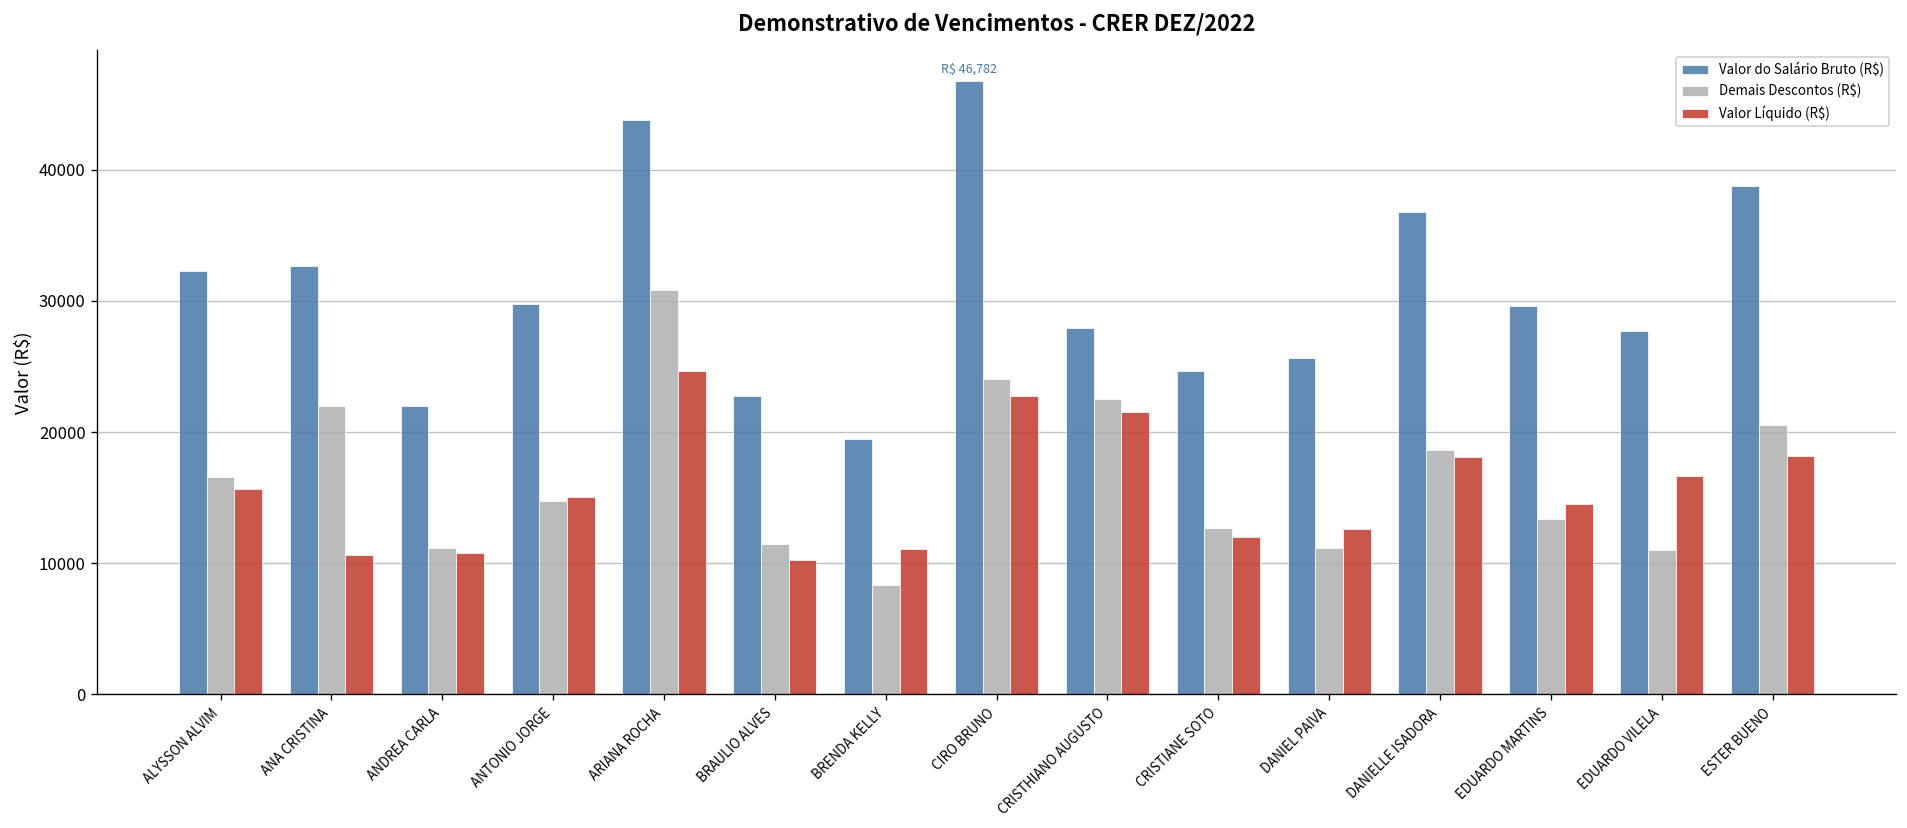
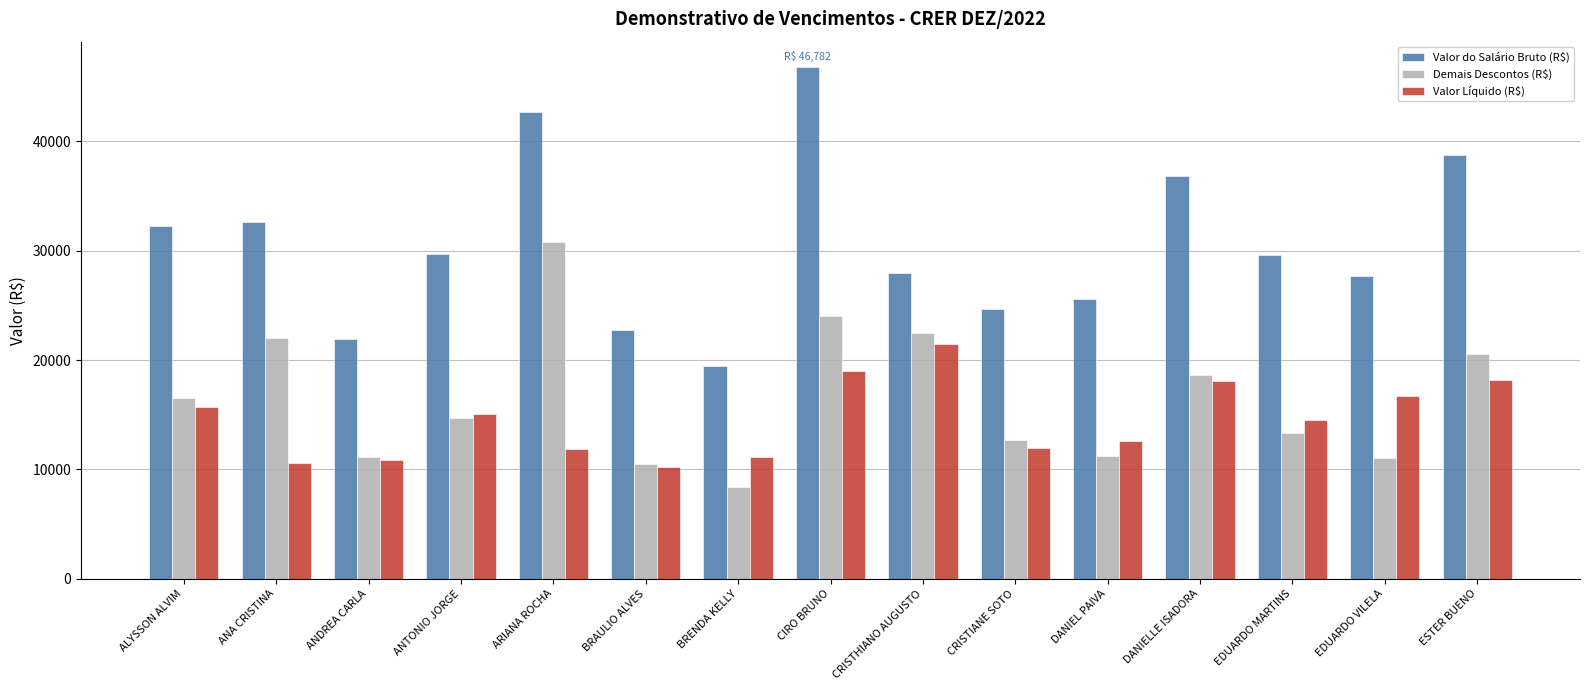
Valor do Salário Bruto (R$), ARIANA ROCHA: 43800 -> 42700
Valor Líquido (R$), ARIANA ROCHA: 24700 -> 11900
Demais Descontos (R$), BRAULIO ALVES: 11400 -> 10500
Valor Líquido (R$), CIRO BRUNO: 22800 -> 19000
